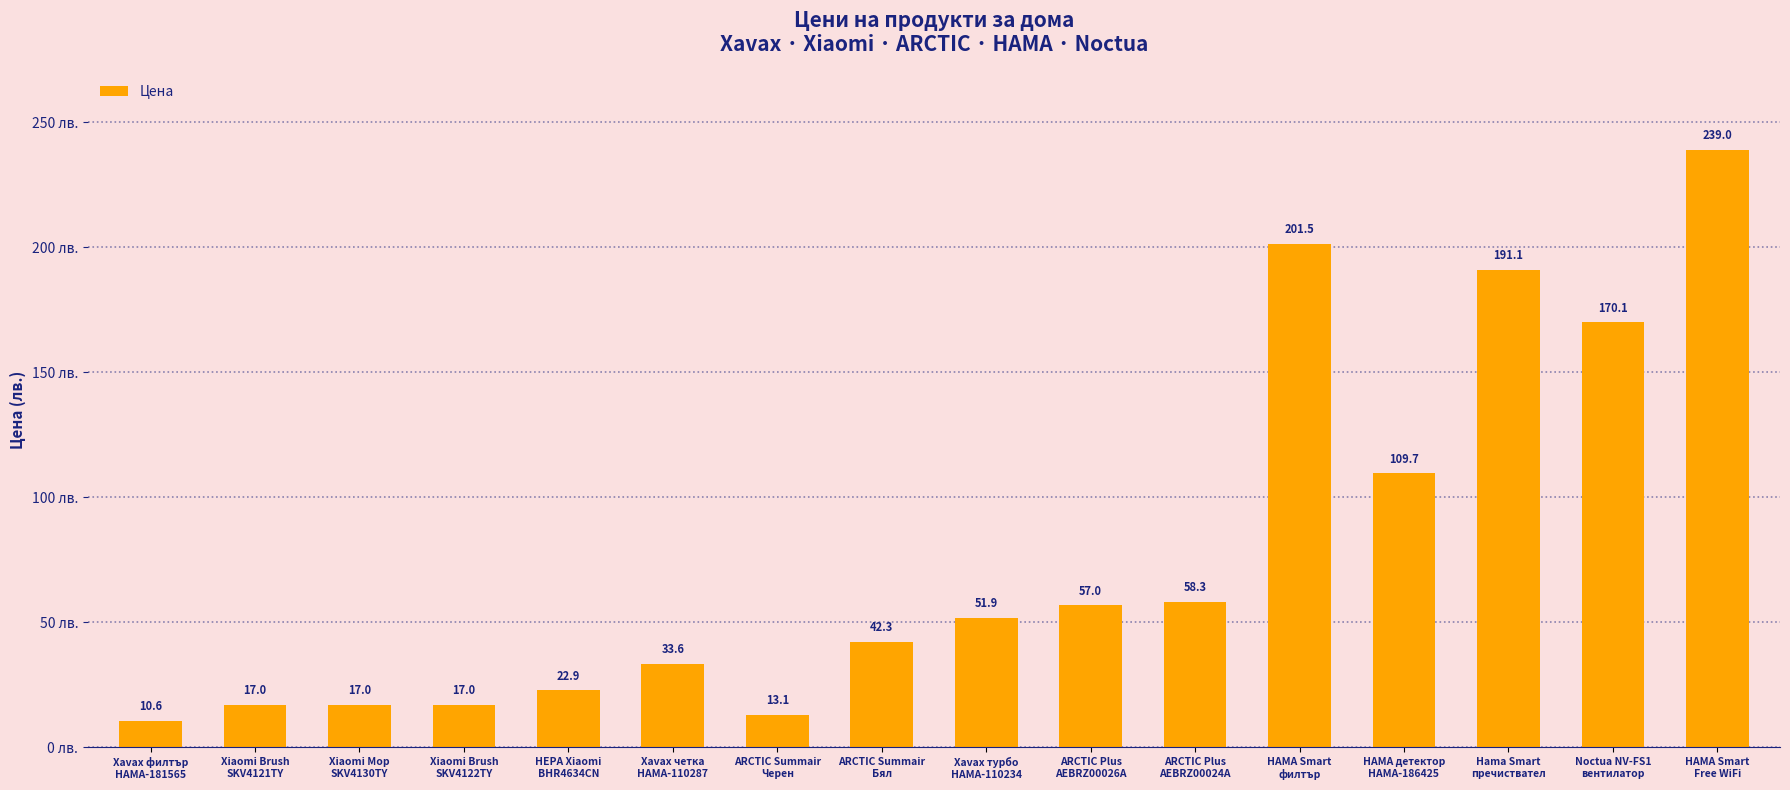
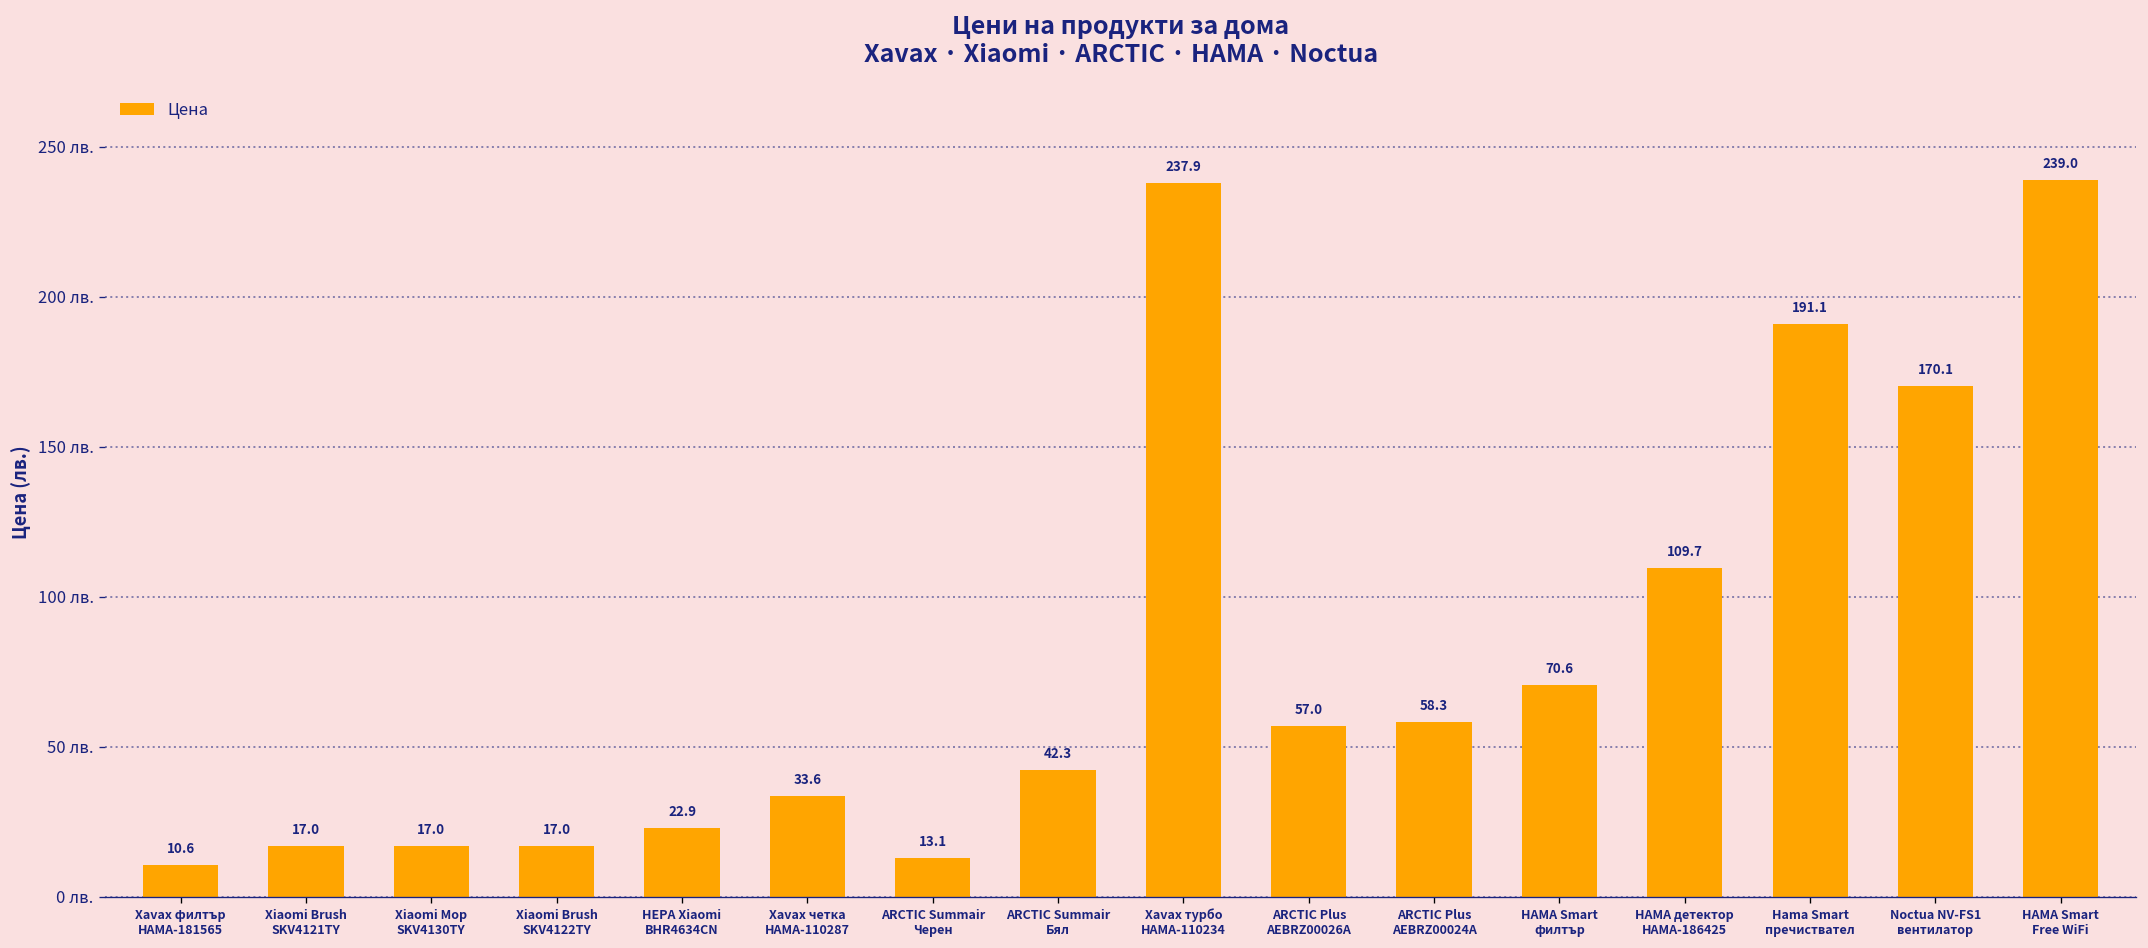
Xavax турбо HAMA-110234: 51.9 -> 237.9
HAMA Smart филтър: 201.5 -> 70.6
